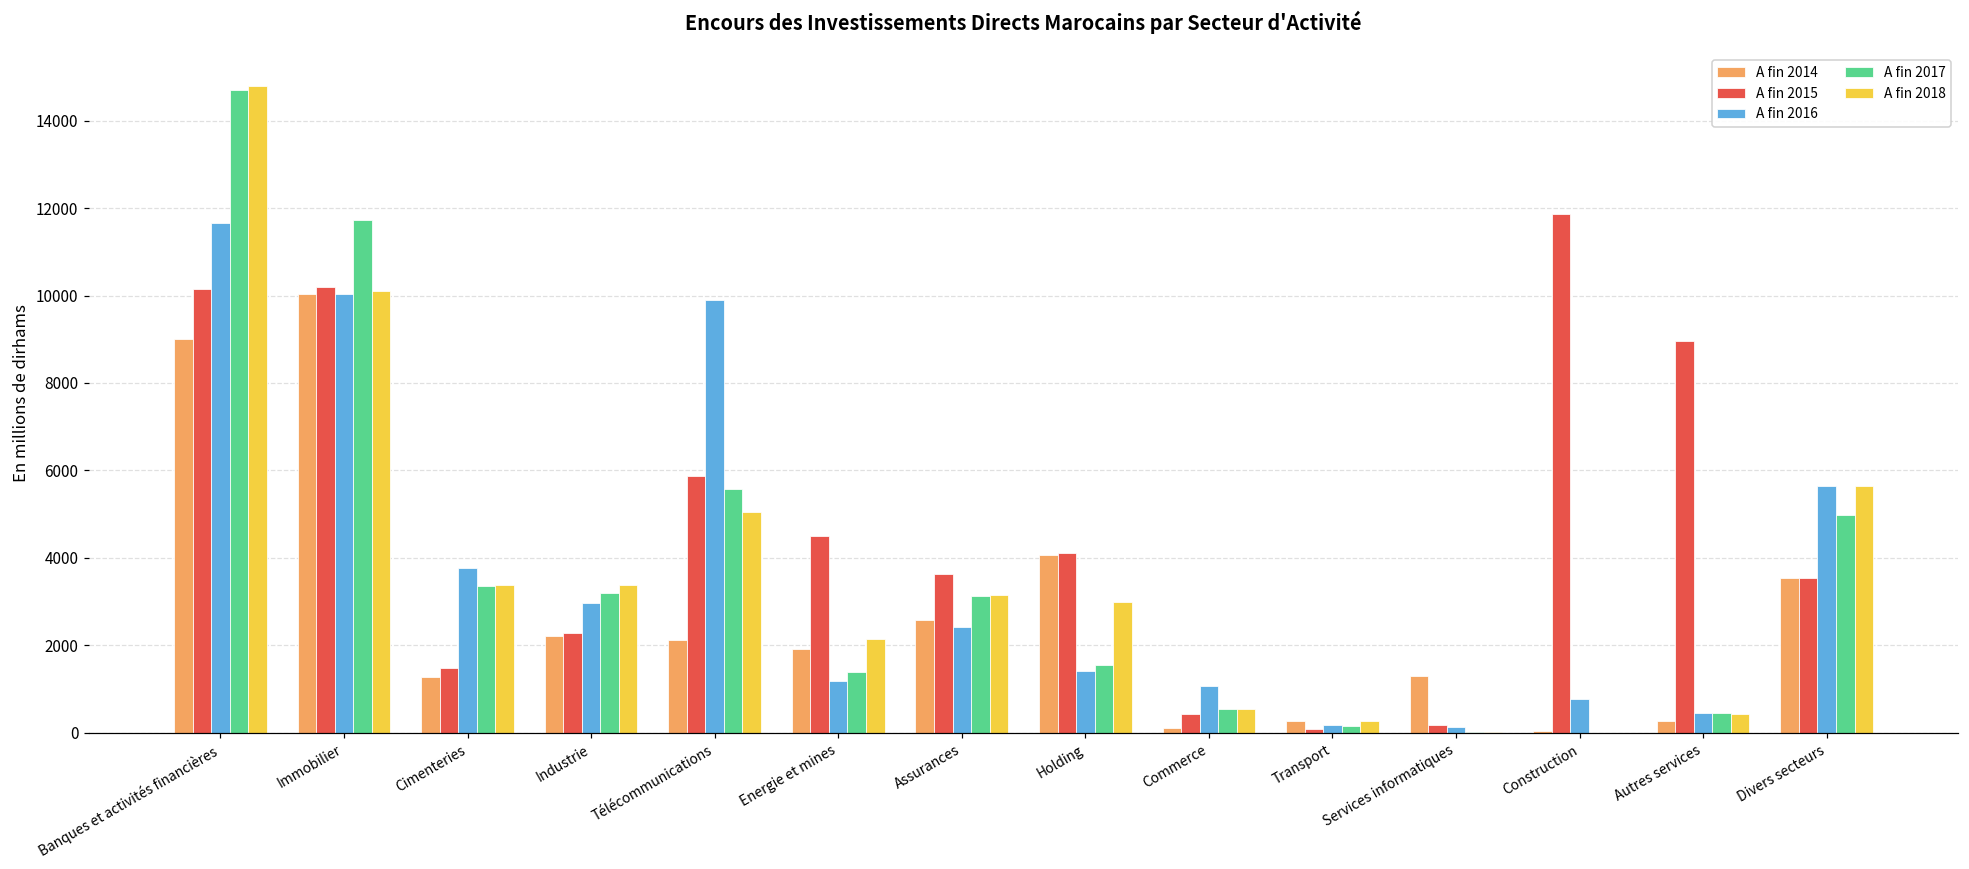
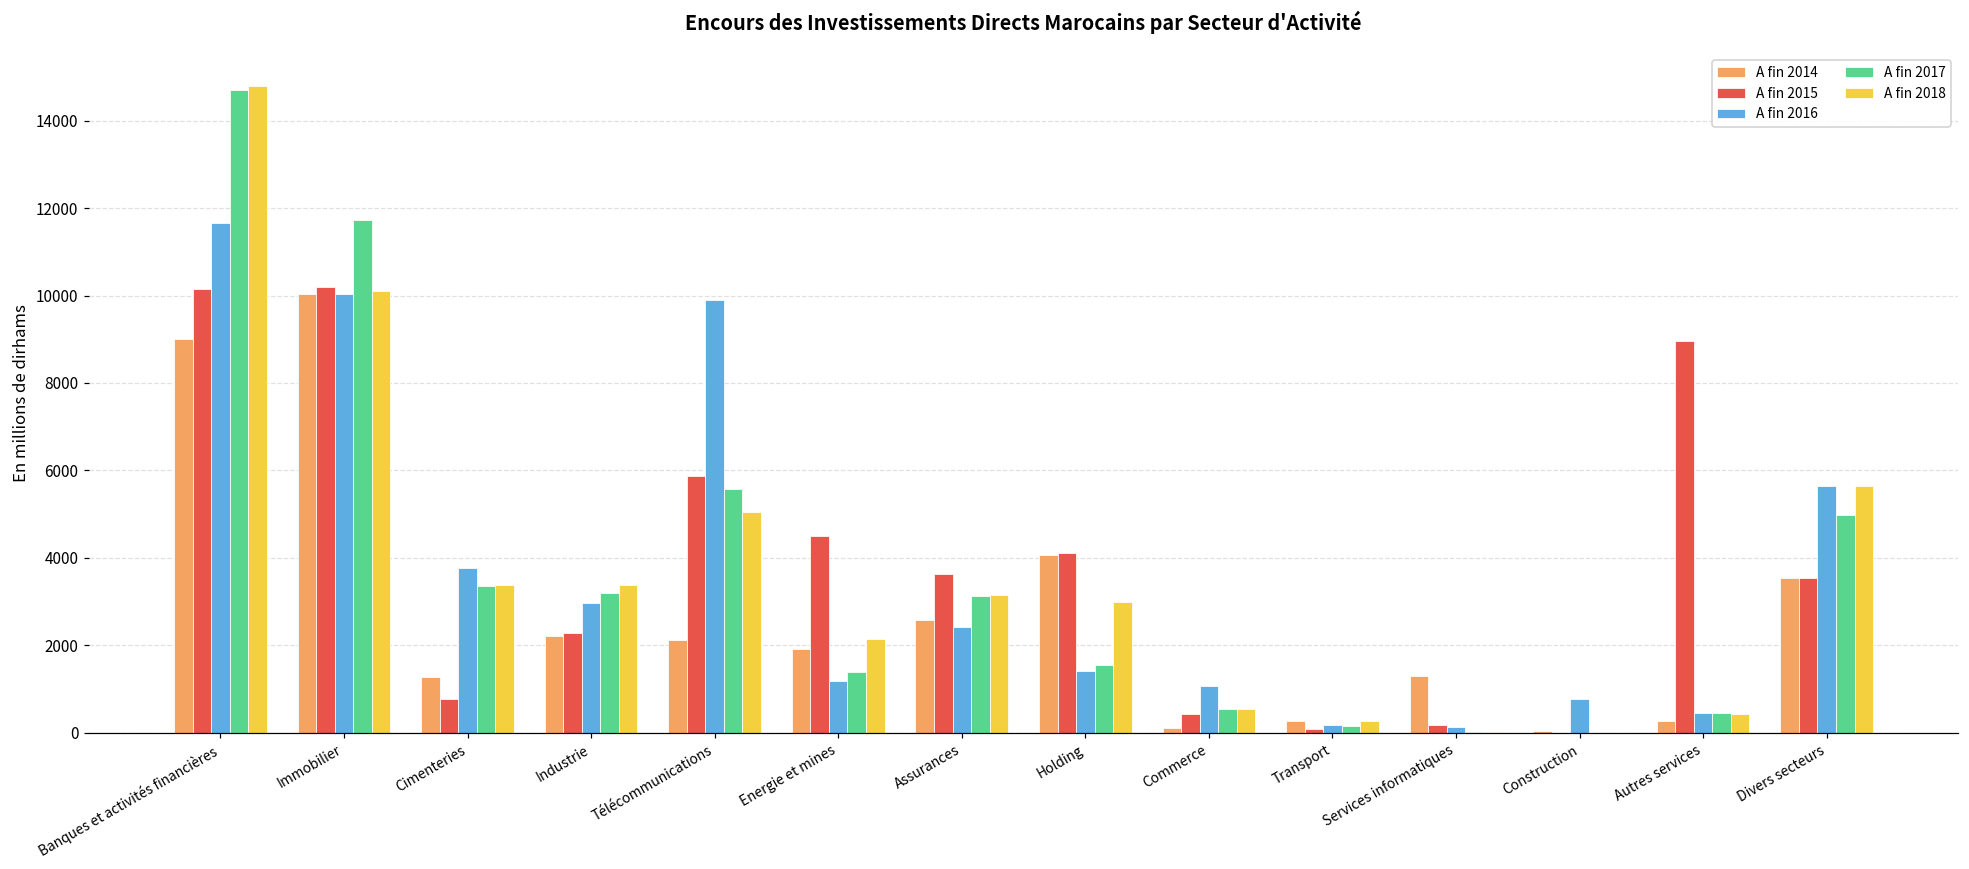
A fin 2015, Cimenteries: 1500 -> 800
A fin 2015, Construction: 11900 -> 0
